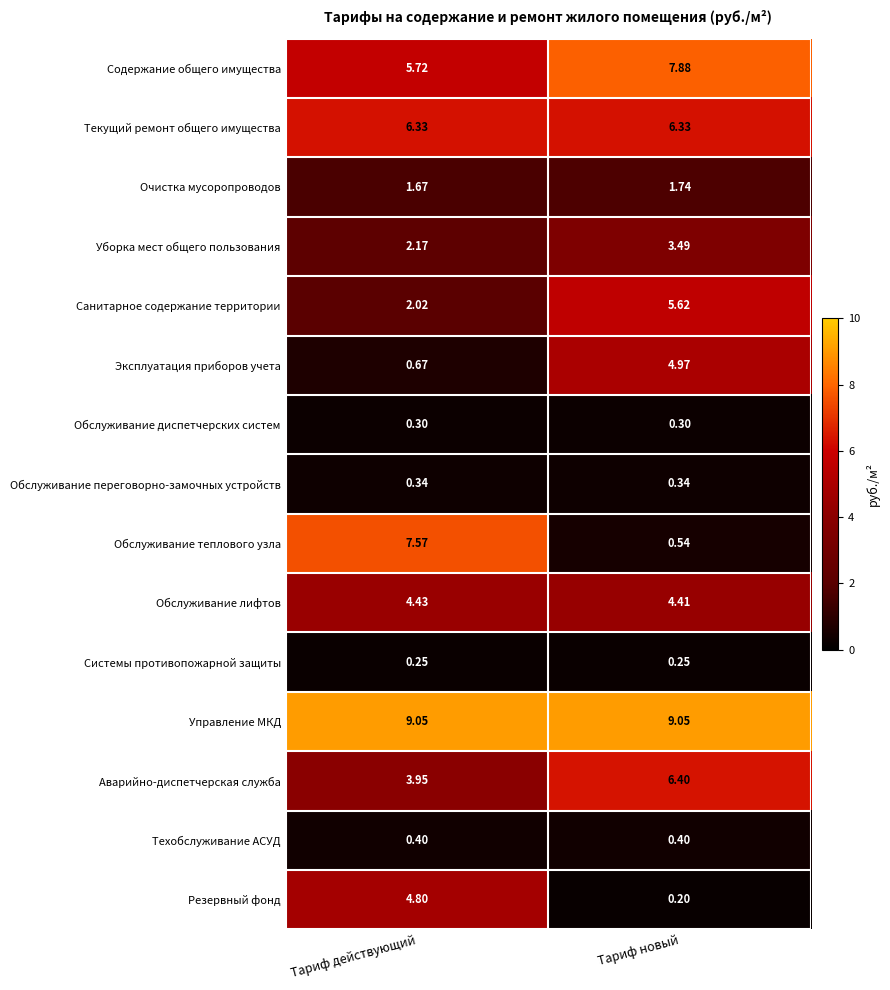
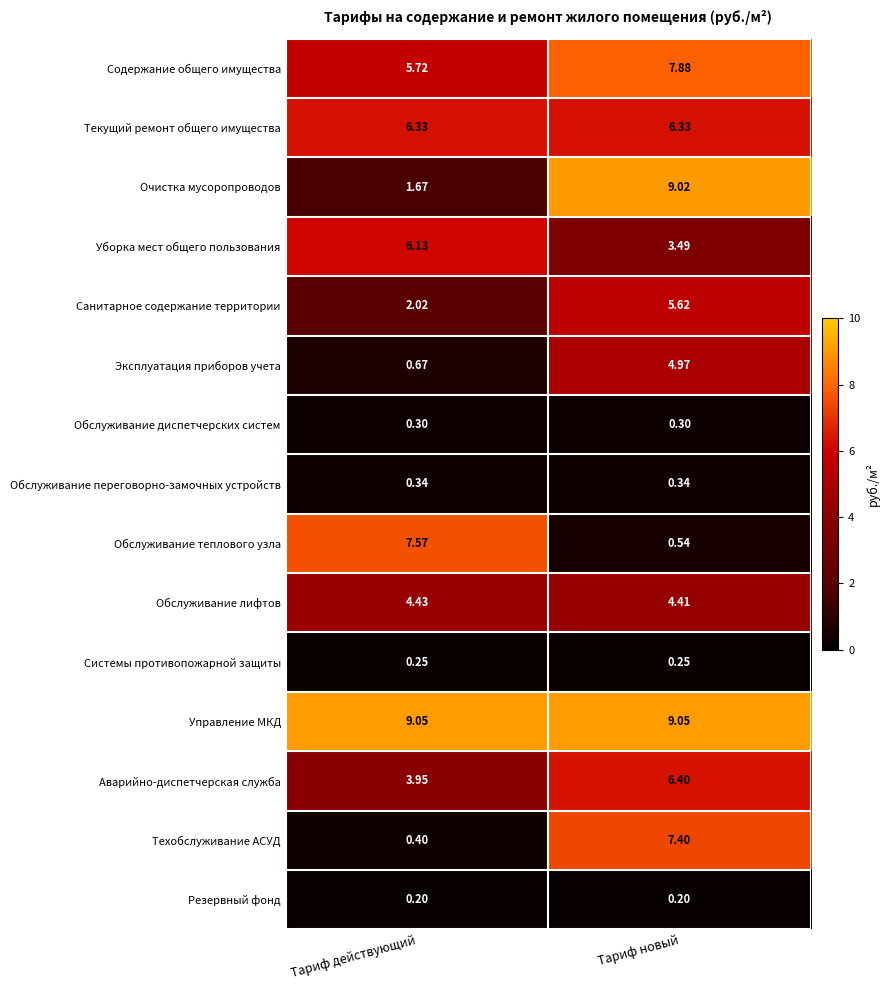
Очистка мусоропроводов, Тариф новый: 1.74 -> 9.02
Уборка мест общего пользования, Тариф действующий: 2.17 -> 6.13
Техобслуживание АСУД, Тариф новый: 0.40 -> 7.40
Резервный фонд, Тариф действующий: 4.80 -> 0.20
